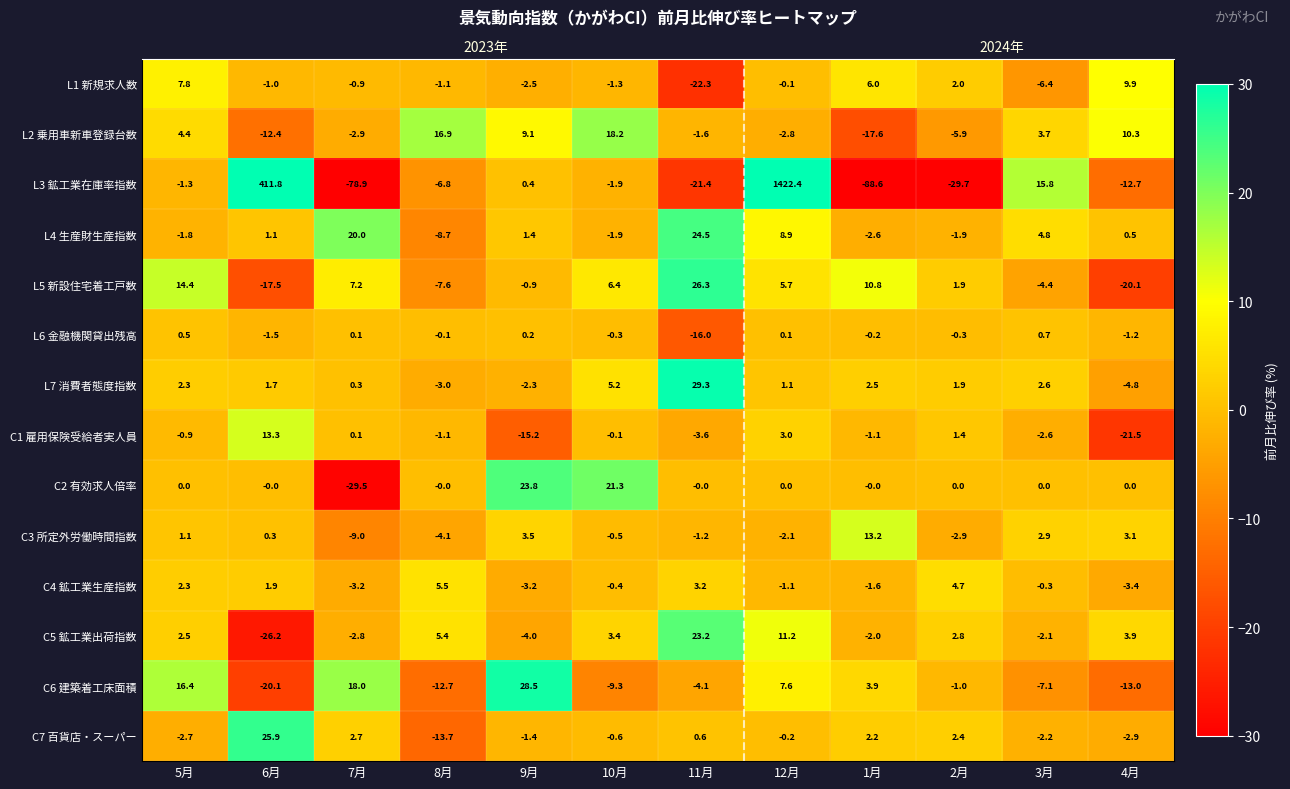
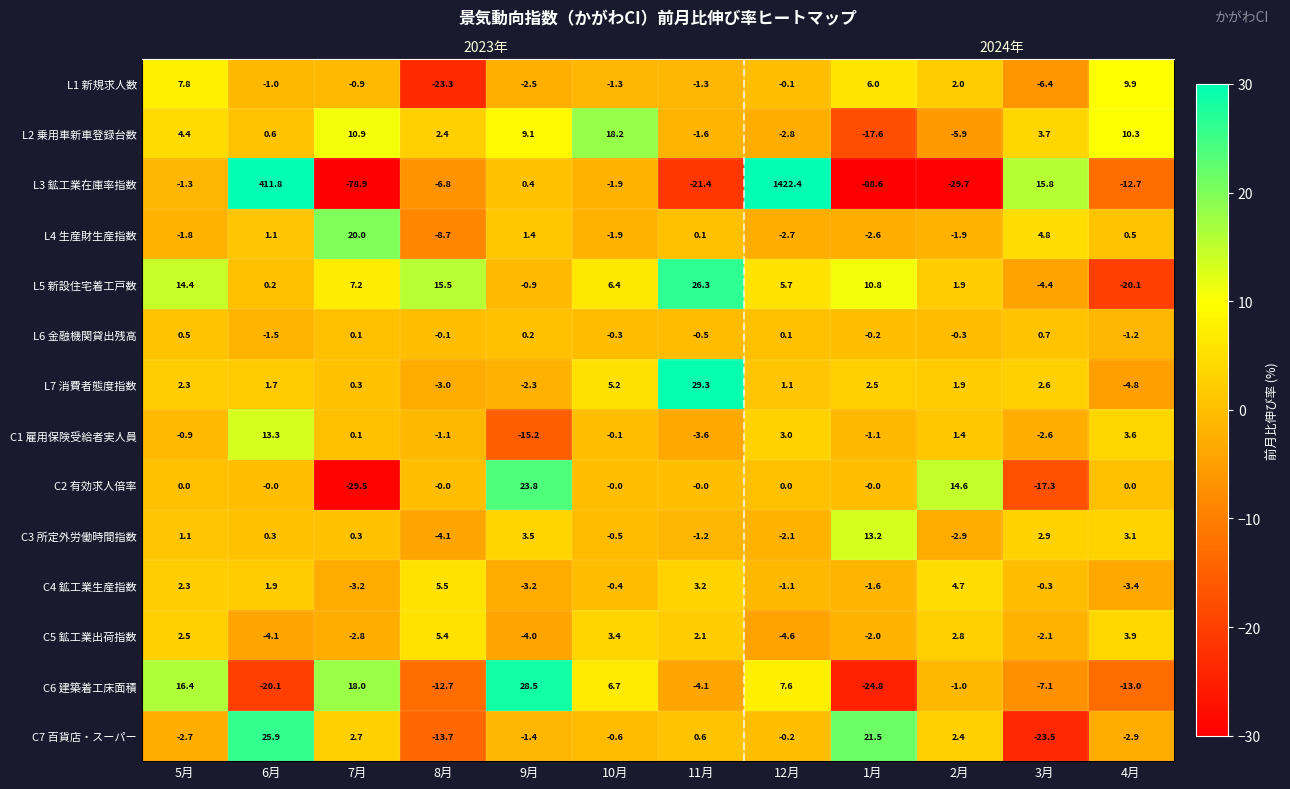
L1 新規求人数, 8月: -1.1 -> -23.3
L1 新規求人数, 11月: -22.3 -> -1.3
L2 乗用車新車登録台数, 6月: -12.4 -> 0.6
L2 乗用車新車登録台数, 7月: -2.9 -> 10.9
L2 乗用車新車登録台数, 8月: 16.9 -> 2.4
L4 生産財生産指数, 11月: 24.5 -> 0.1
L4 生産財生産指数, 12月: 8.9 -> -2.7
L5 新設住宅着工戸数, 6月: -17.5 -> 0.2
L5 新設住宅着工戸数, 8月: -7.6 -> 15.5
L6 金融機関貸出残高, 11月: -16.0 -> -0.5
C1 雇用保険受給者実人員, 4月: -21.5 -> 3.6
C2 有効求人倍率, 10月: 21.3 -> -0.0
C2 有効求人倍率, 2月: 0.0 -> 14.6
C2 有効求人倍率, 3月: 0.0 -> -17.3
C3 所定外労働時間指数, 7月: -9.0 -> 0.3
C5 鉱工業出荷指数, 6月: -26.2 -> -4.1
C5 鉱工業出荷指数, 11月: 23.2 -> 2.1
C5 鉱工業出荷指数, 12月: 11.2 -> -4.6
C6 建築着工床面積, 10月: -9.3 -> 6.7
C6 建築着工床面積, 1月: 3.9 -> -24.8
C7 百貨店・スーパー, 1月: 2.2 -> 21.5
C7 百貨店・スーパー, 3月: -2.2 -> -23.5
